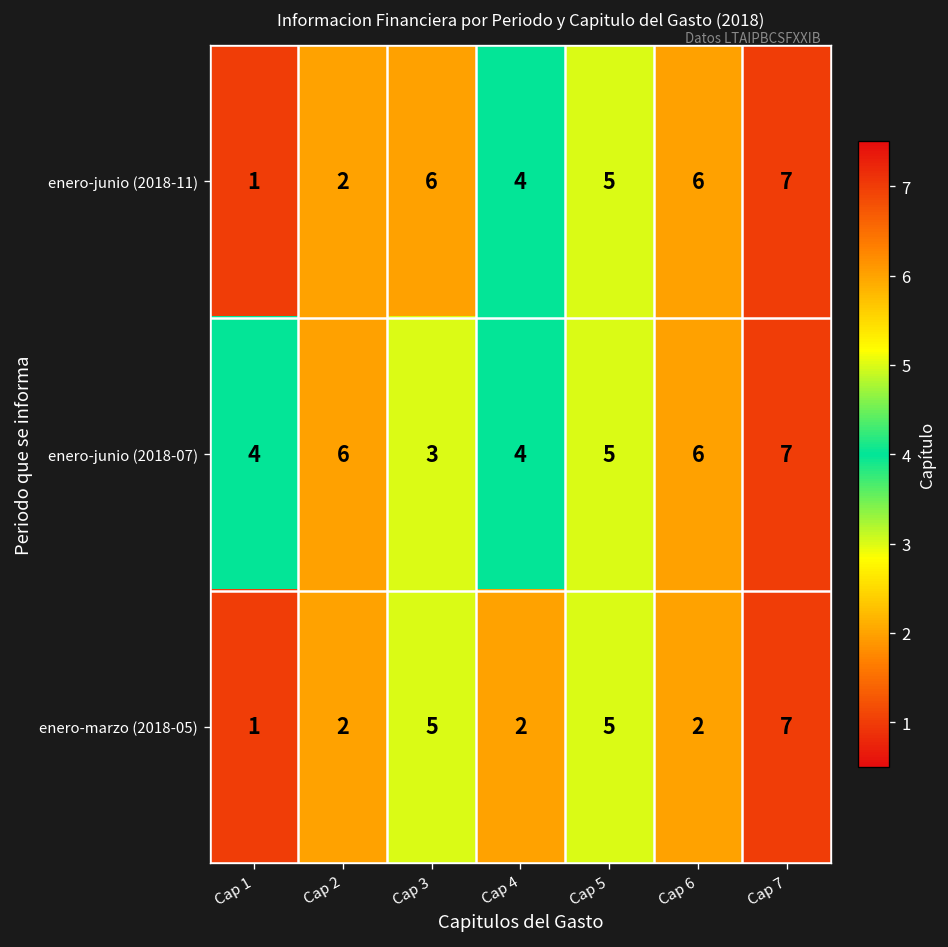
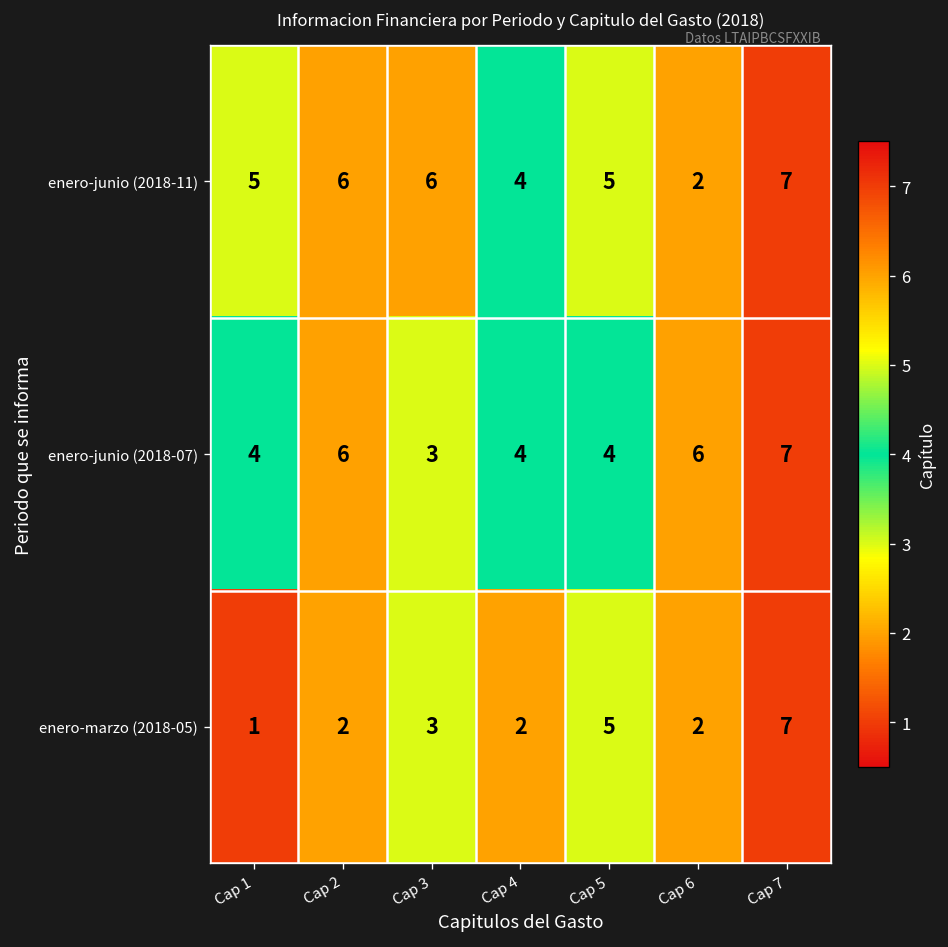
enero-junio (2018-11), Cap 1: 1 -> 5
enero-junio (2018-11), Cap 2: 2 -> 6
enero-junio (2018-11), Cap 6: 6 -> 2
enero-junio (2018-07), Cap 5: 5 -> 4
enero-marzo (2018-05), Cap 3: 5 -> 3
